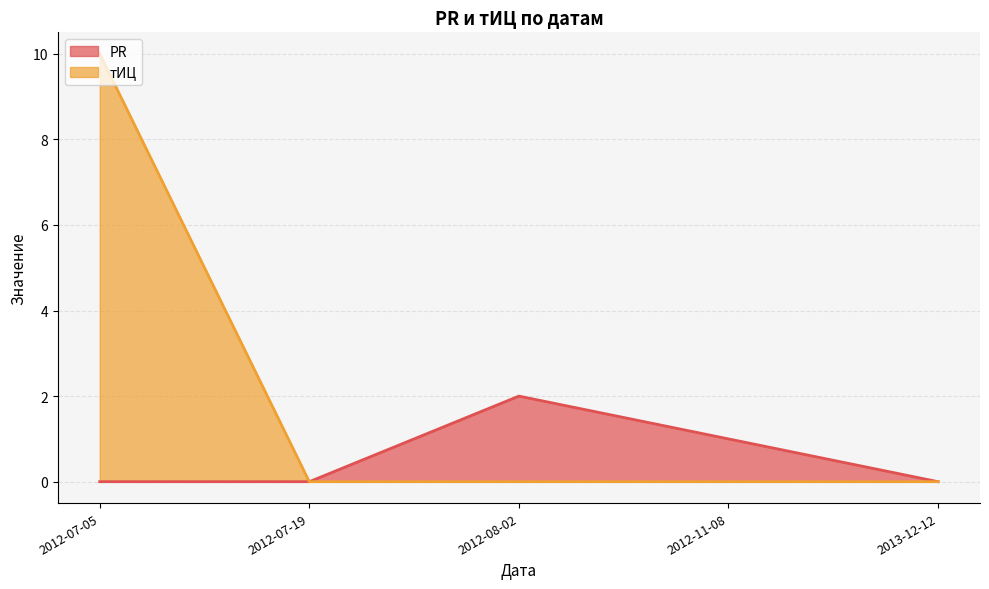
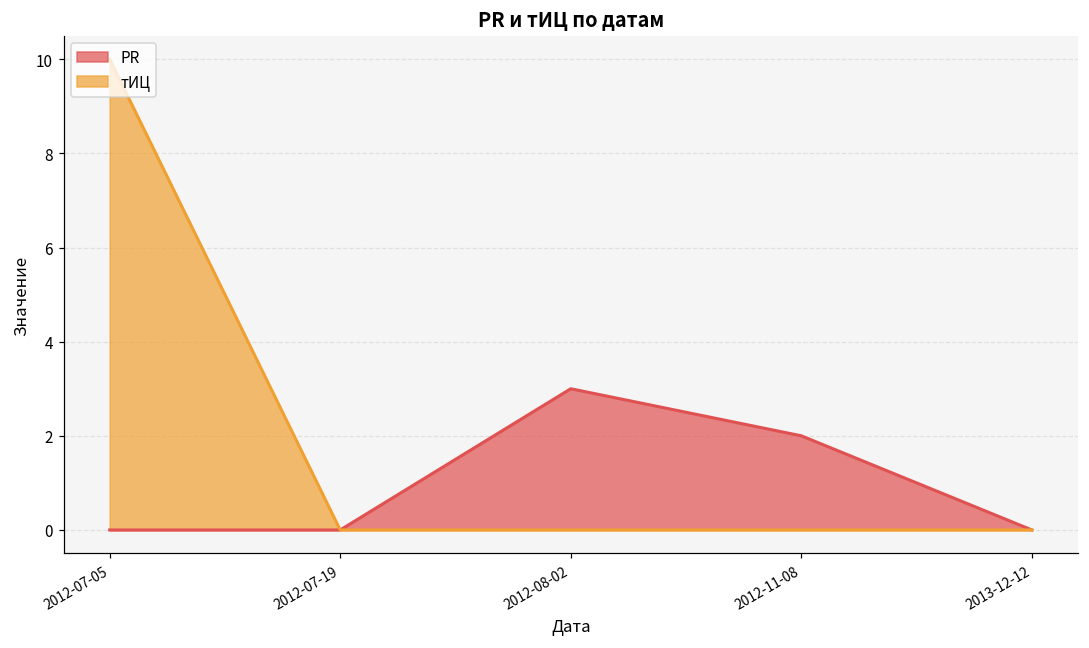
PR, 2012-08-02: 2 -> 3
PR, 2012-11-08: 1 -> 2
